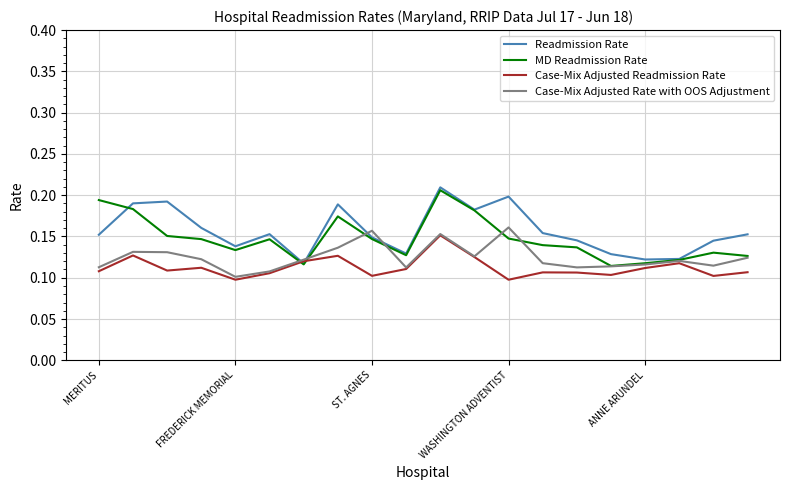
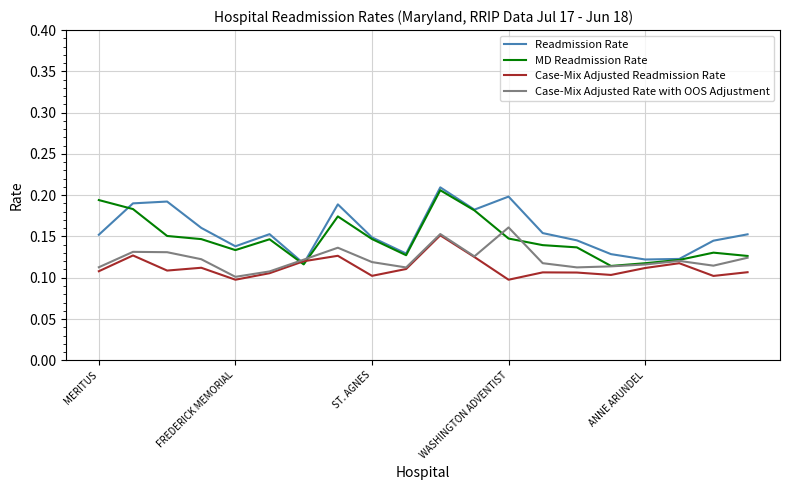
Case-Mix Adjusted Rate with OOS Adjustment, ST. AGNES: 0.16 -> 0.12
